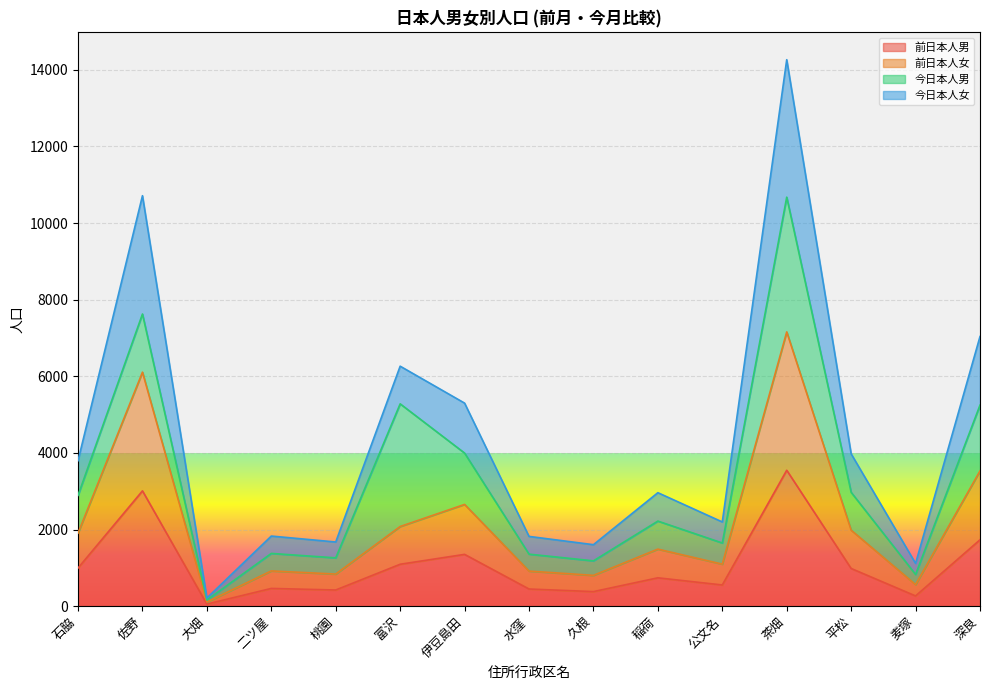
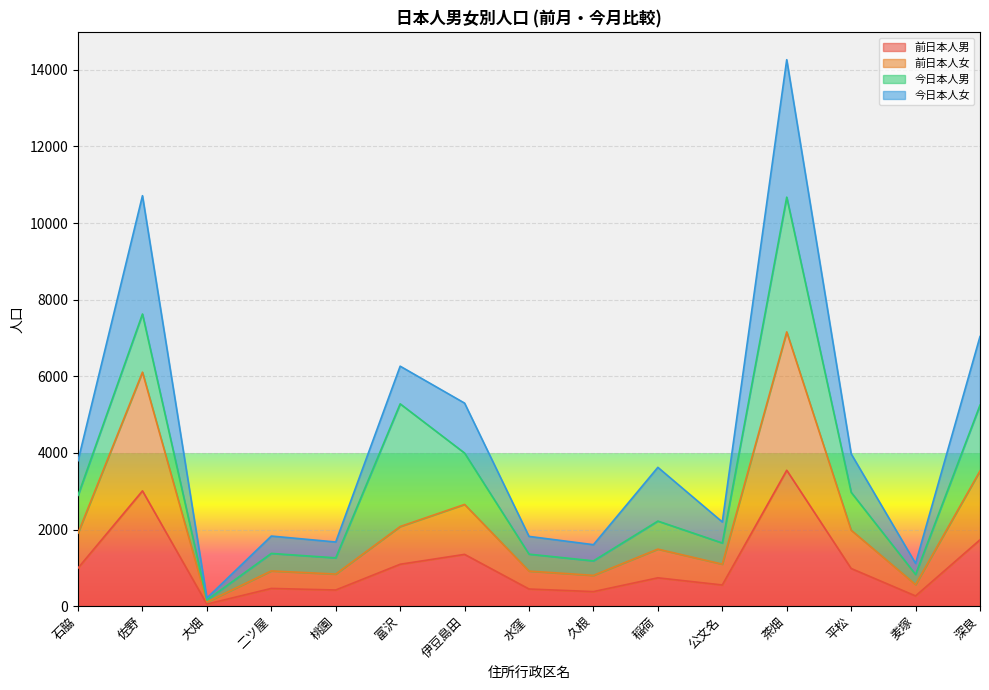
今日本人女, 稲荷: 700 -> 1400
